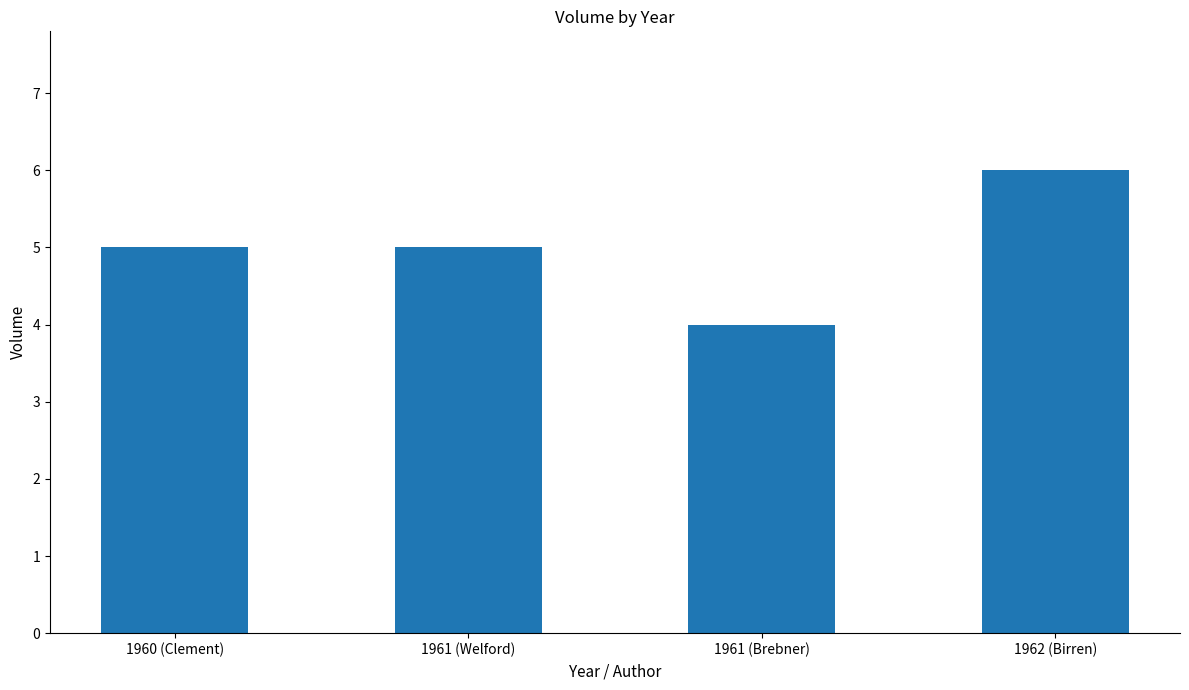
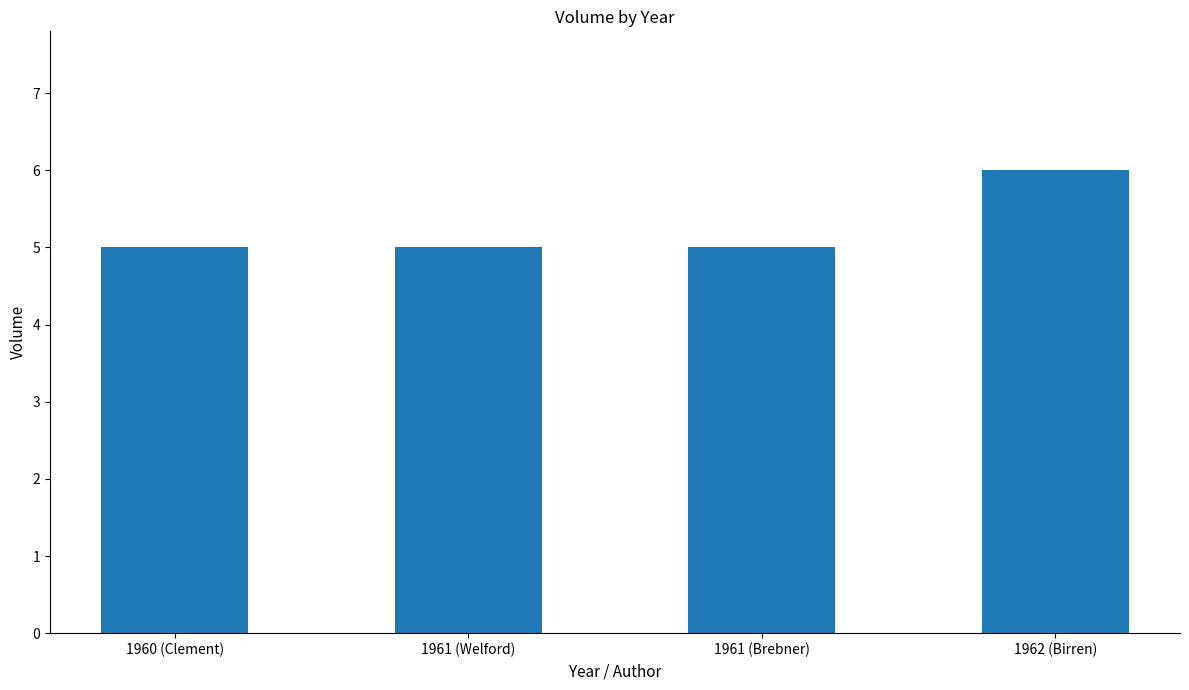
1961 (Brebner): 4 -> 5
